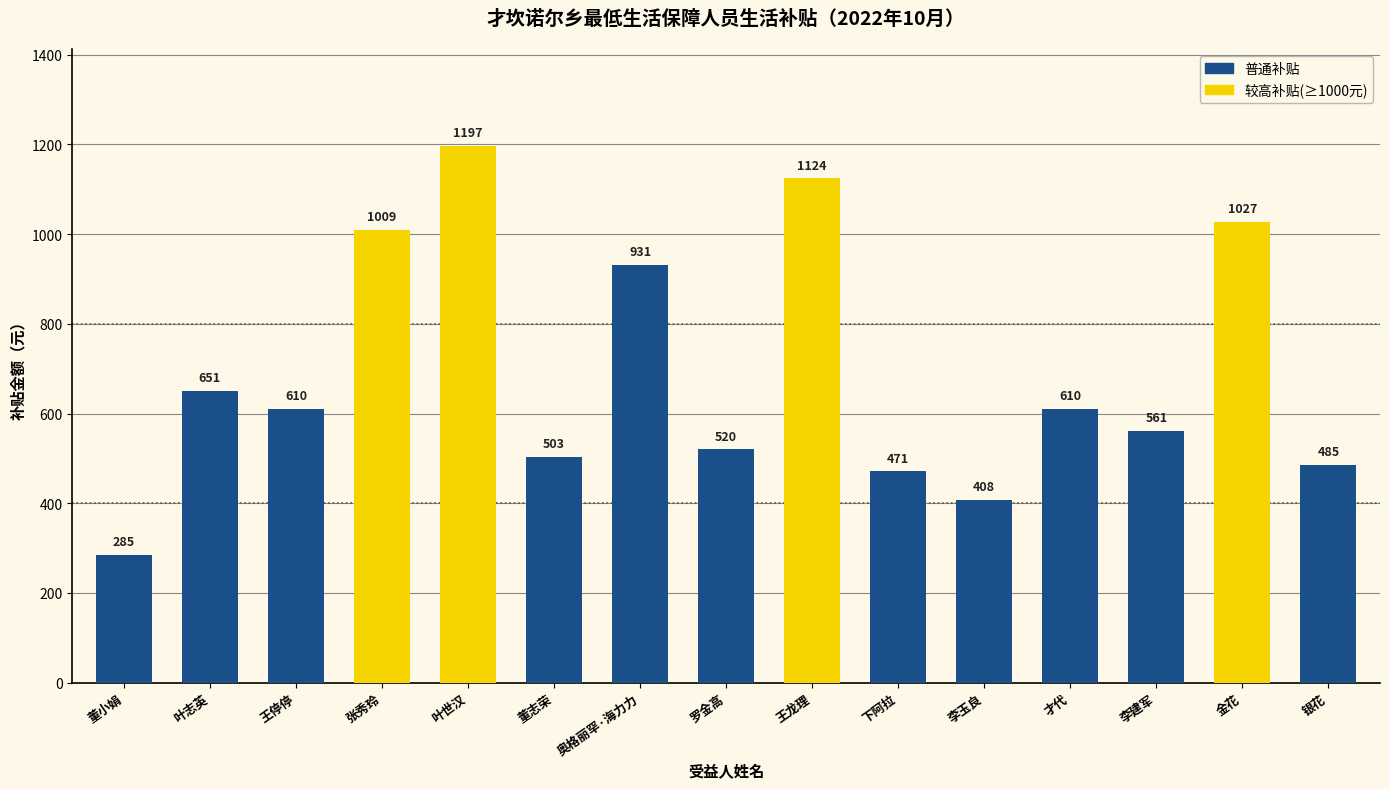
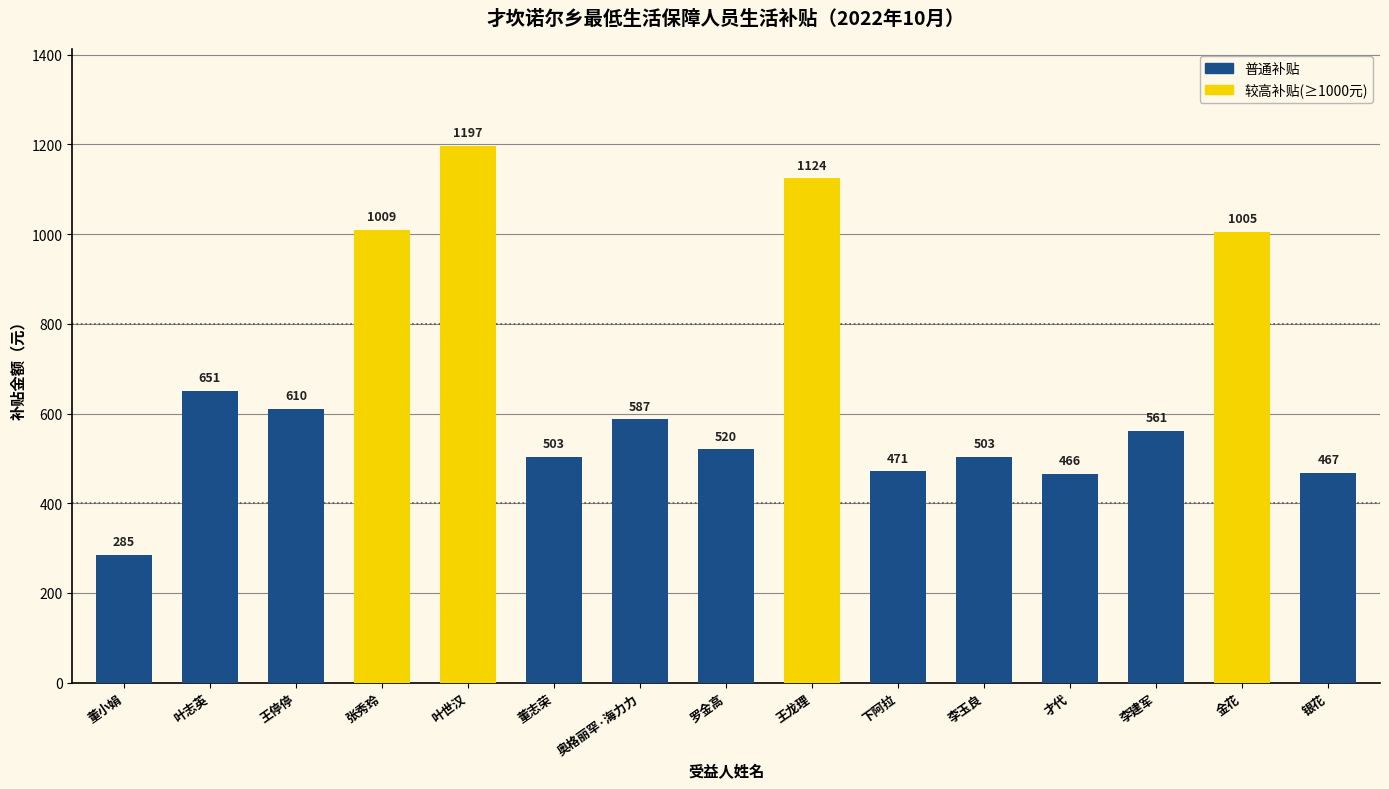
奥格丽罕·海力力: 931 -> 587
李玉良: 408 -> 503
才代: 610 -> 466
金花: 1027 -> 1005
银花: 485 -> 467
